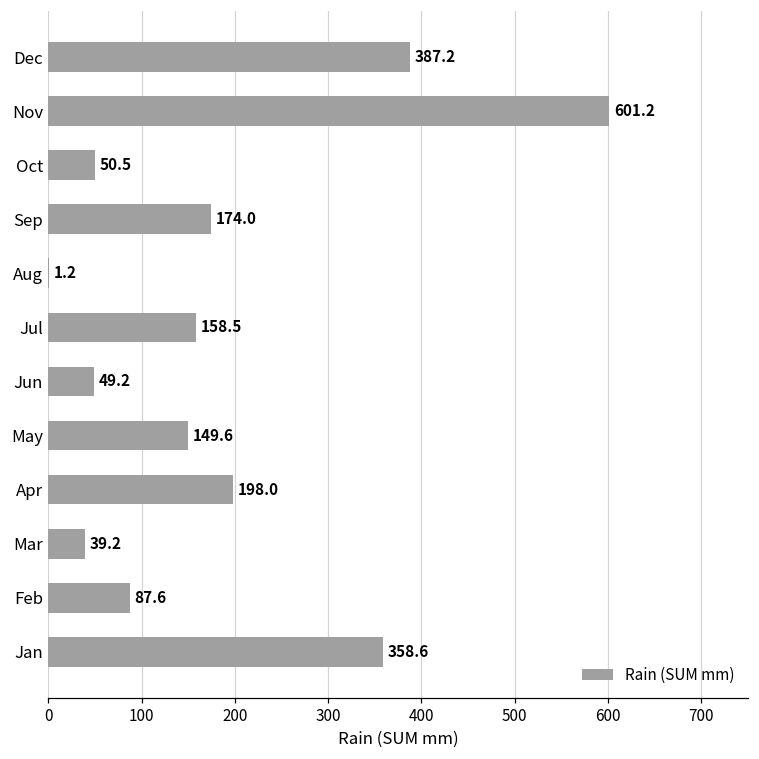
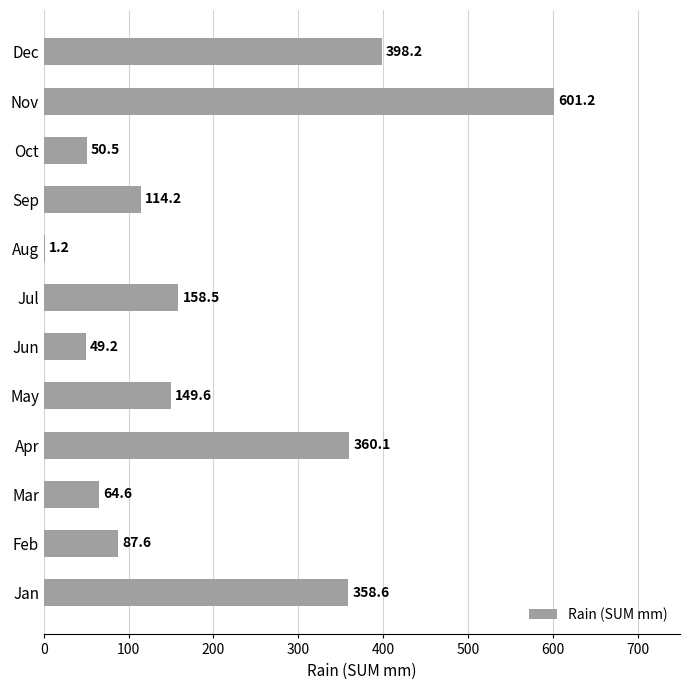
Dec: 387.2 -> 398.2
Sep: 174.0 -> 114.2
Apr: 198.0 -> 360.1
Mar: 39.2 -> 64.6
